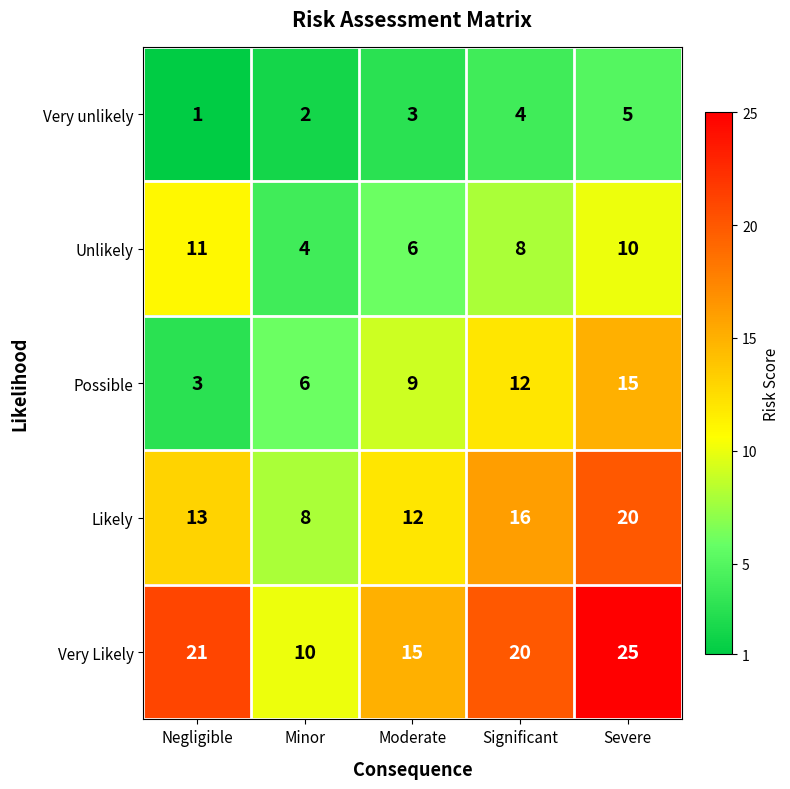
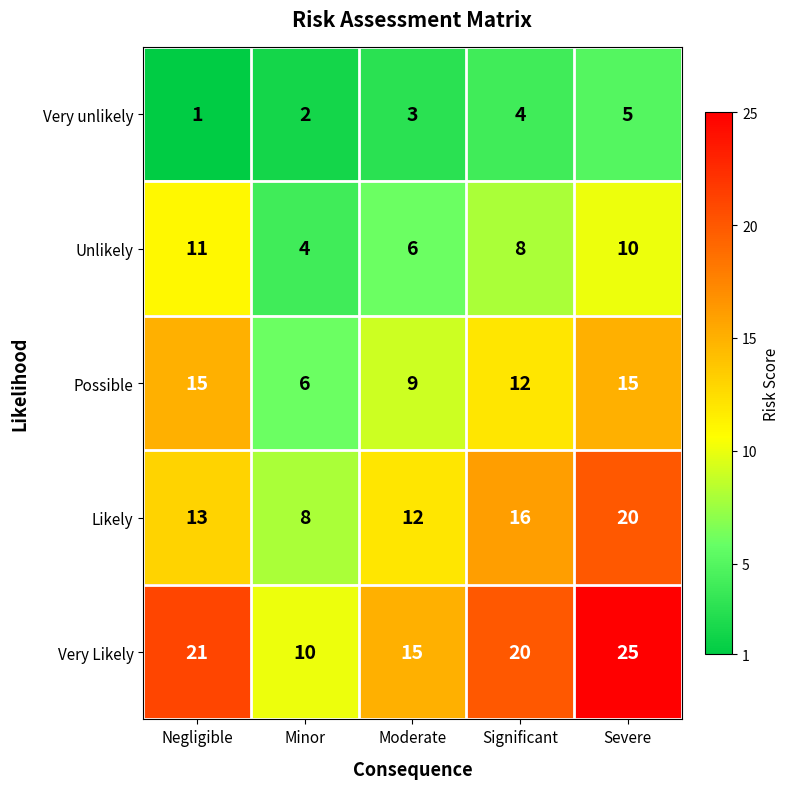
Possible, Negligible: 3 -> 15
